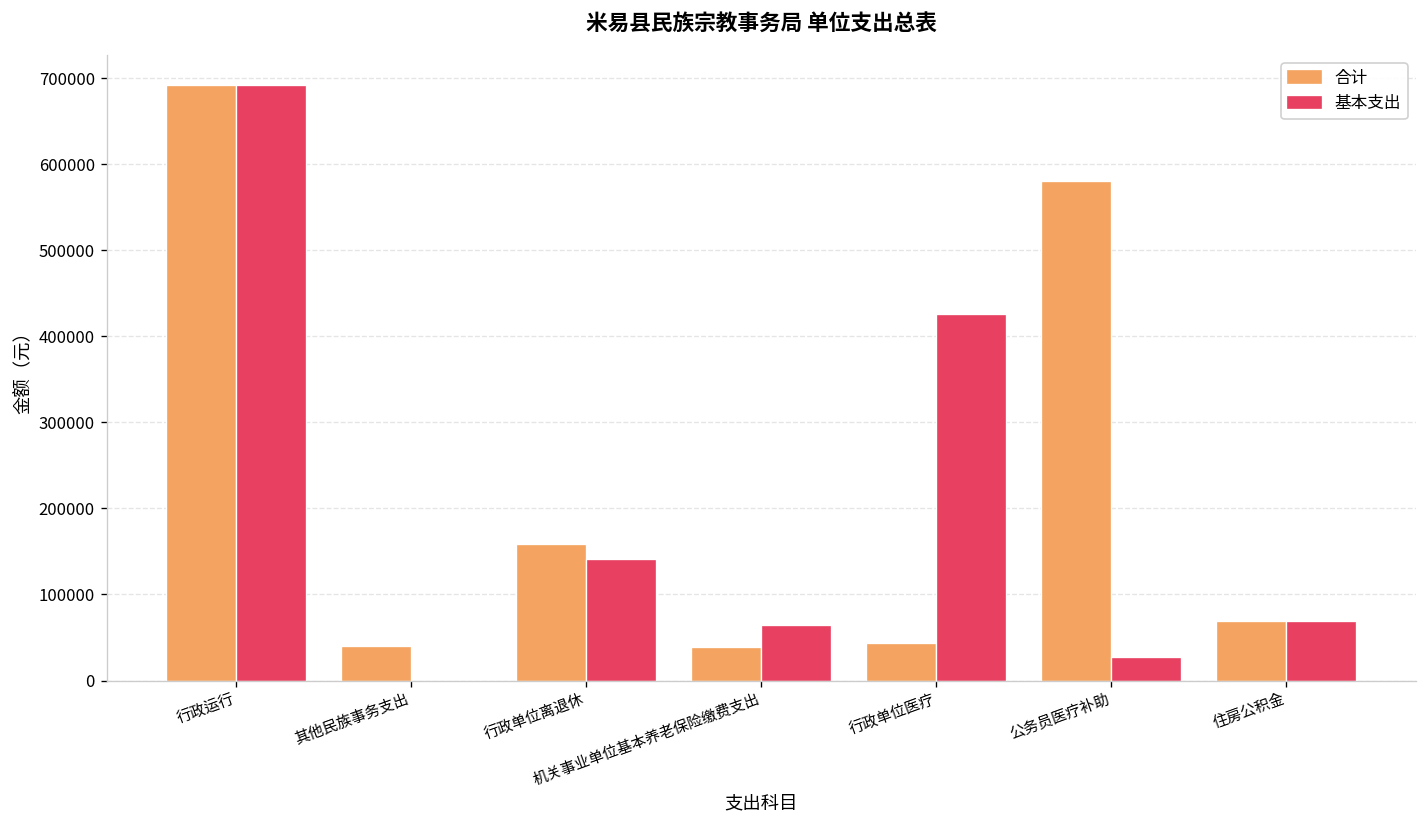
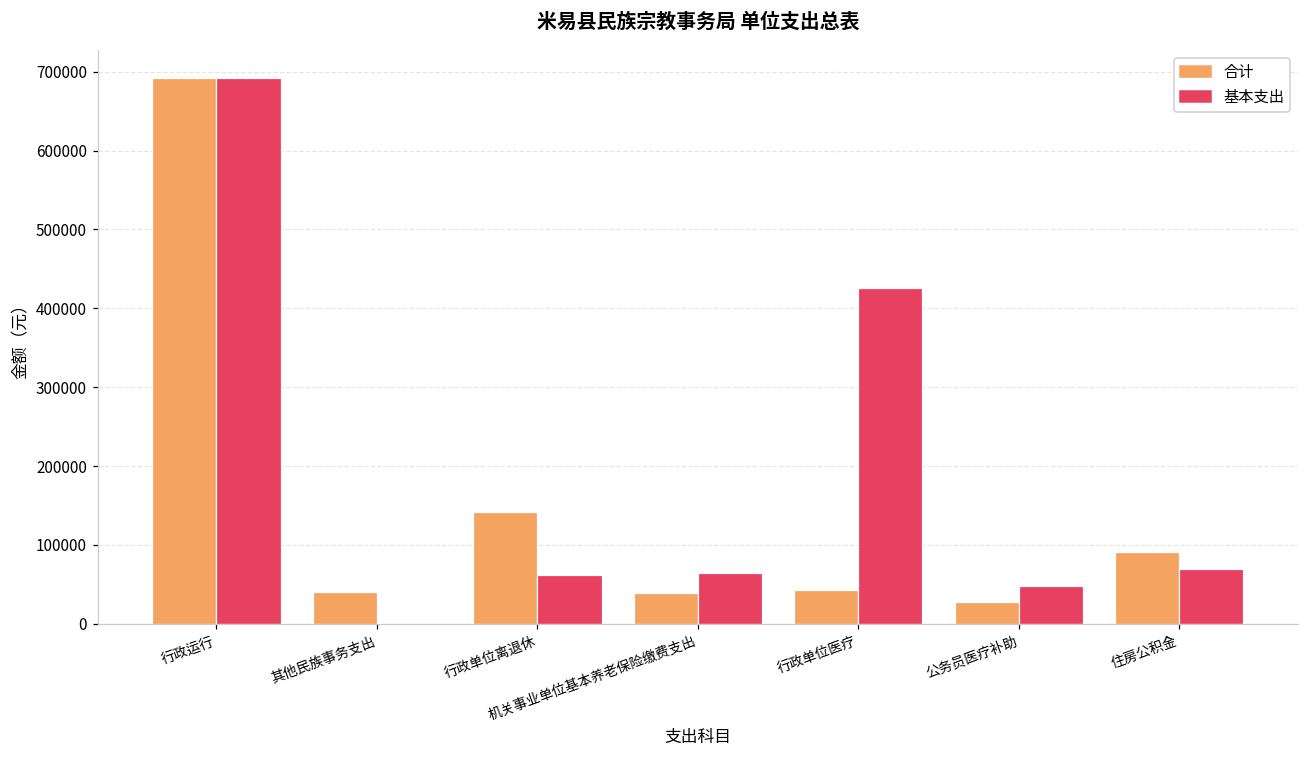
合计, 行政单位离退休: 160000 -> 140000
基本支出, 行政单位离退休: 140000 -> 60000
合计, 公务员医疗补助: 580000 -> 30000
基本支出, 公务员医疗补助: 30000 -> 50000
合计, 住房公积金: 70000 -> 90000
